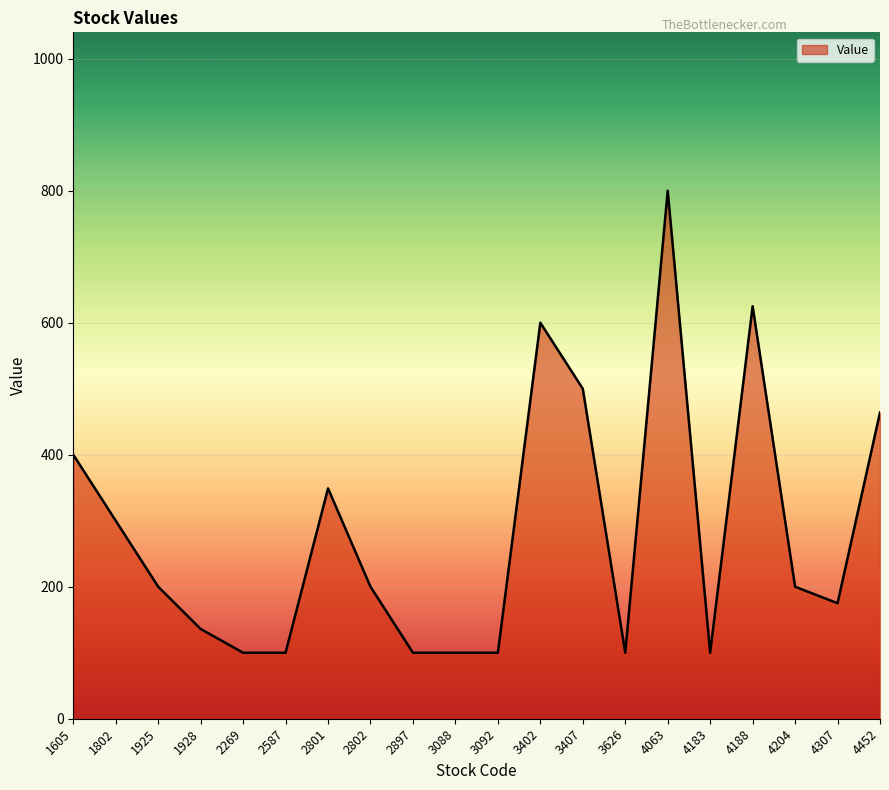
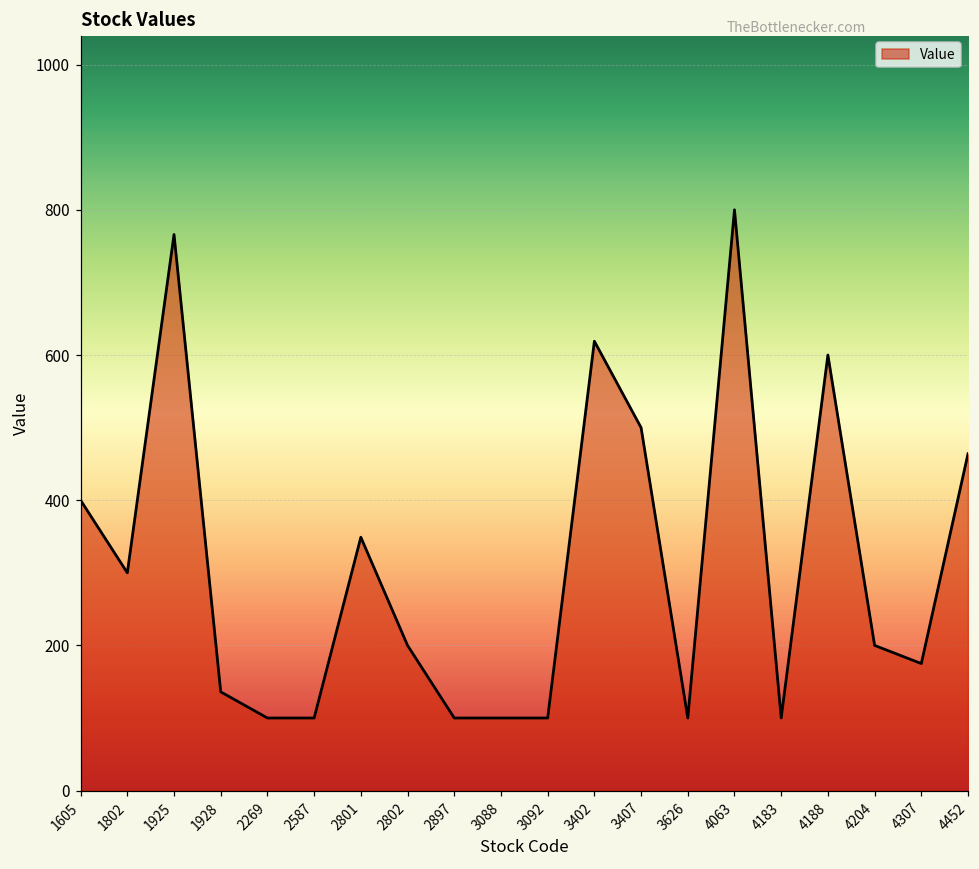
1925: 200 -> 770
3402: 600 -> 620
4188: 630 -> 600
